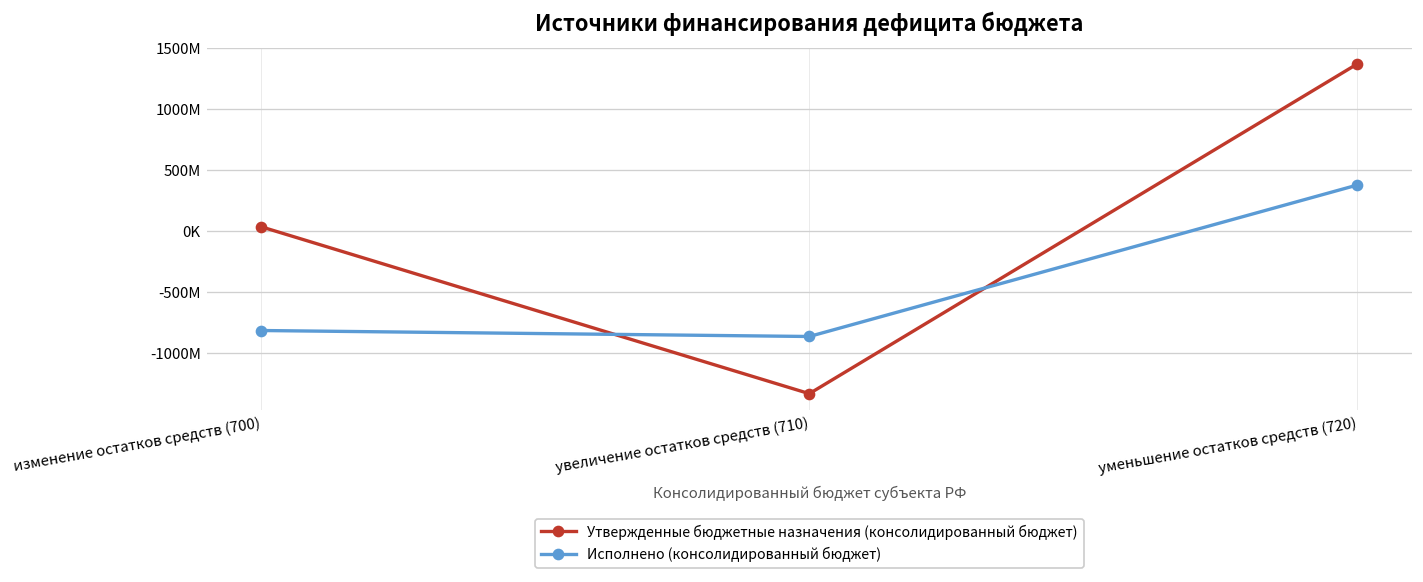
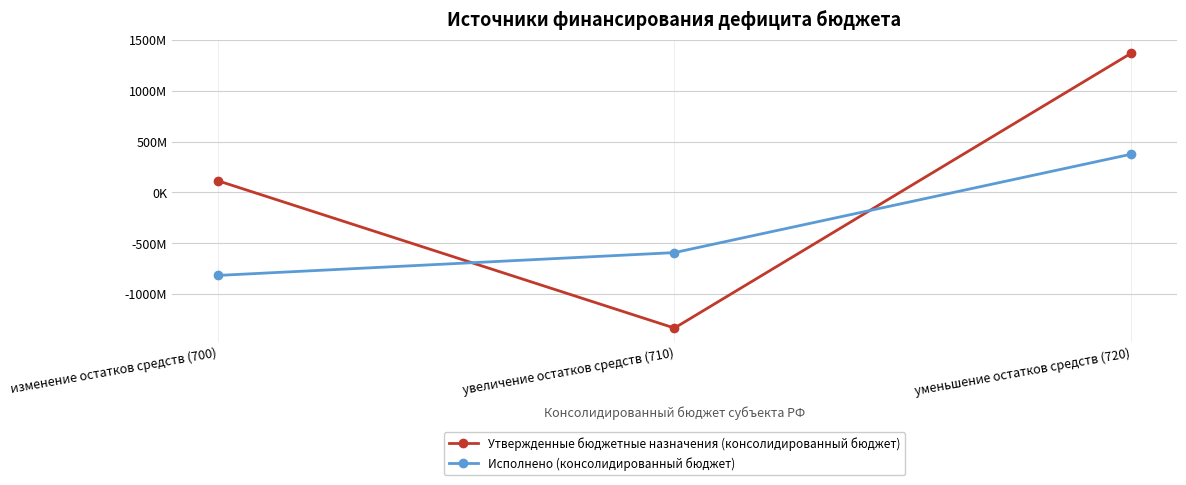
Утвержденные бюджетные назначения (консолидированный бюджет), изменение остатков средств (700): 30000000 -> 120000000
Исполнено (консолидированный бюджет), увеличение остатков средств (710): -870000000 -> -590000000
